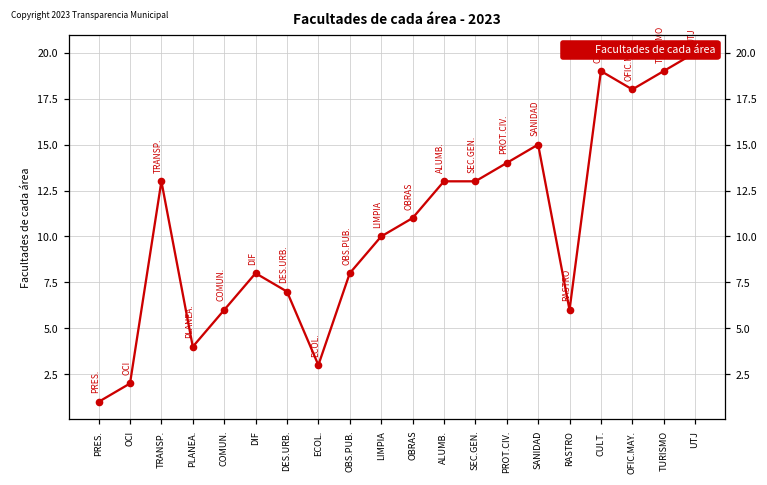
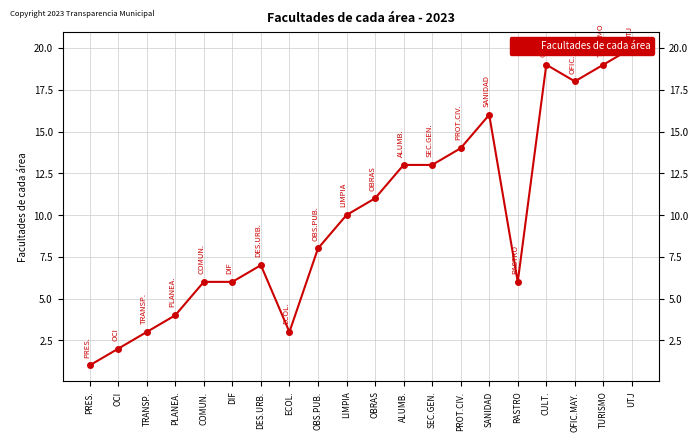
TRANSP.: 13 -> 3
DIF: 8 -> 6
SANIDAD: 15 -> 16
